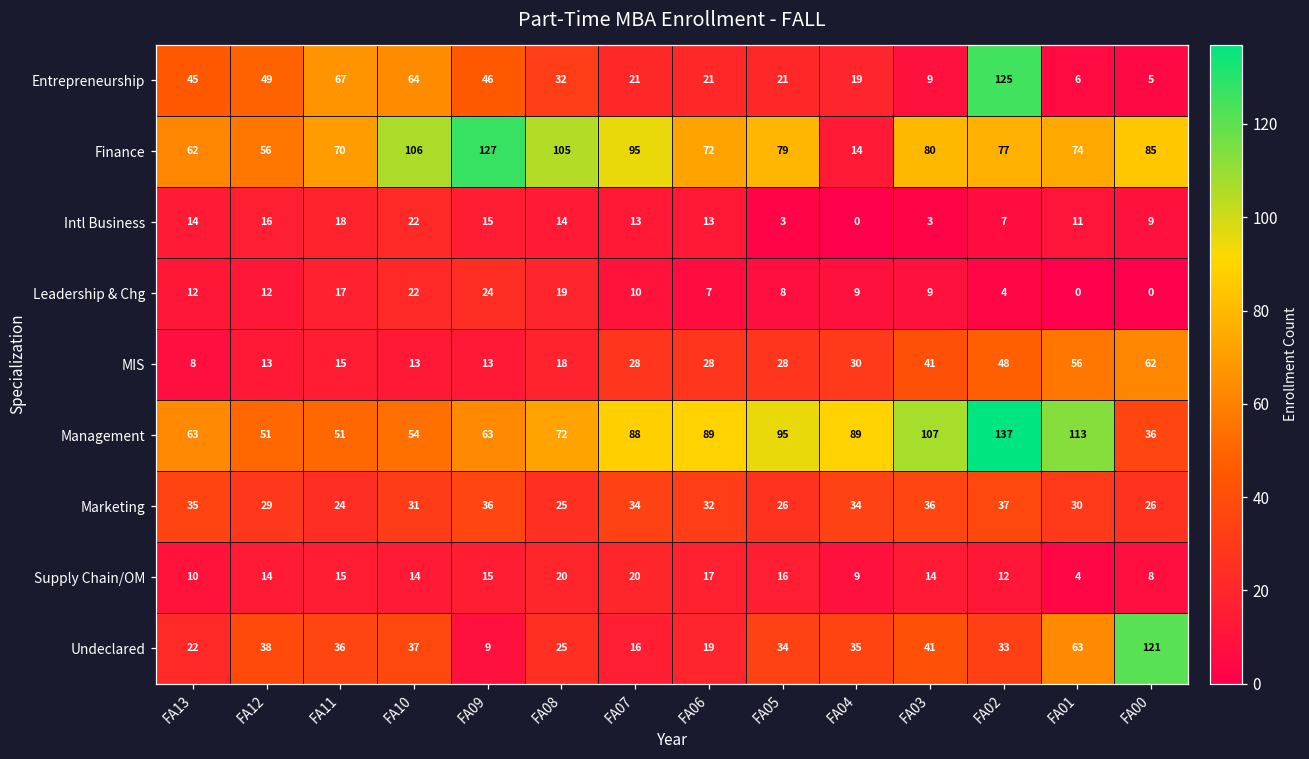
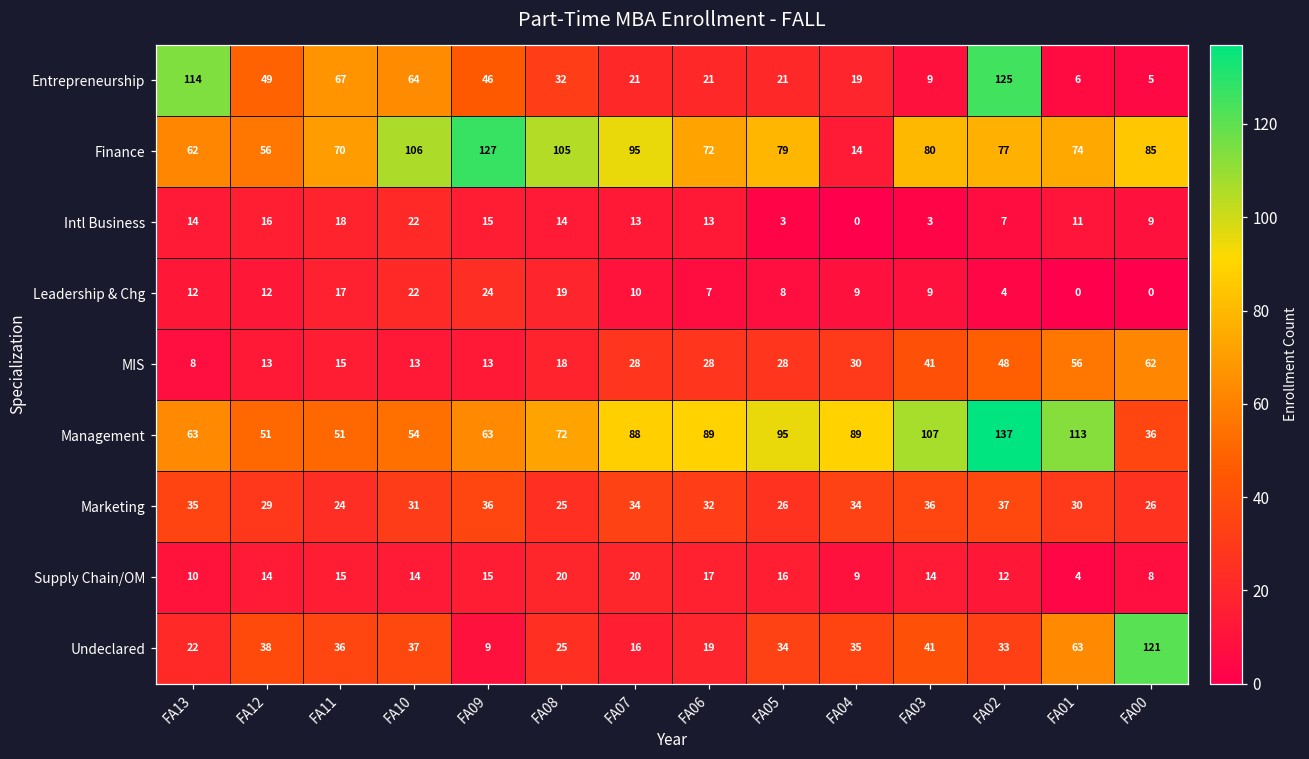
Entrepreneurship, FA13: 45 -> 114
